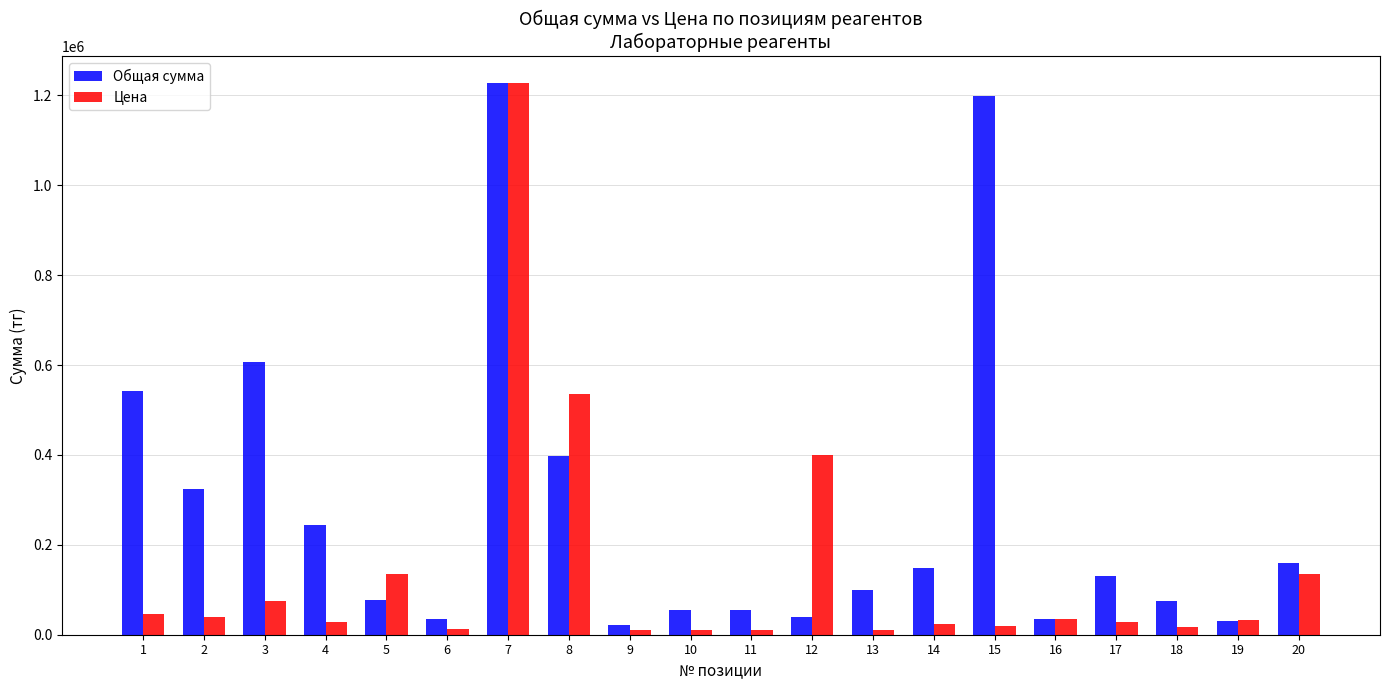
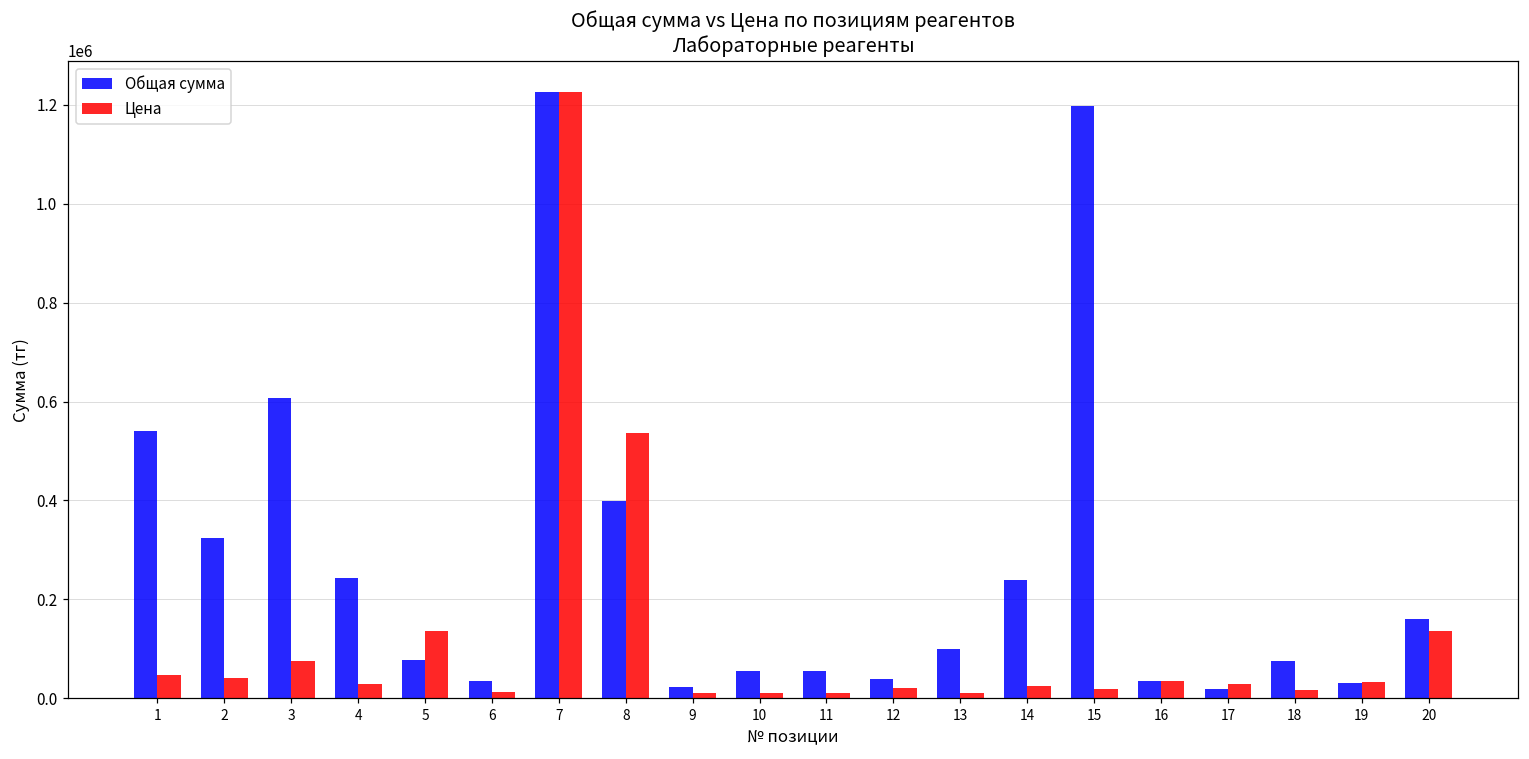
Цена, 12: 400000 -> 20000
Общая сумма, 14: 150000 -> 240000
Общая сумма, 17: 130000 -> 20000
